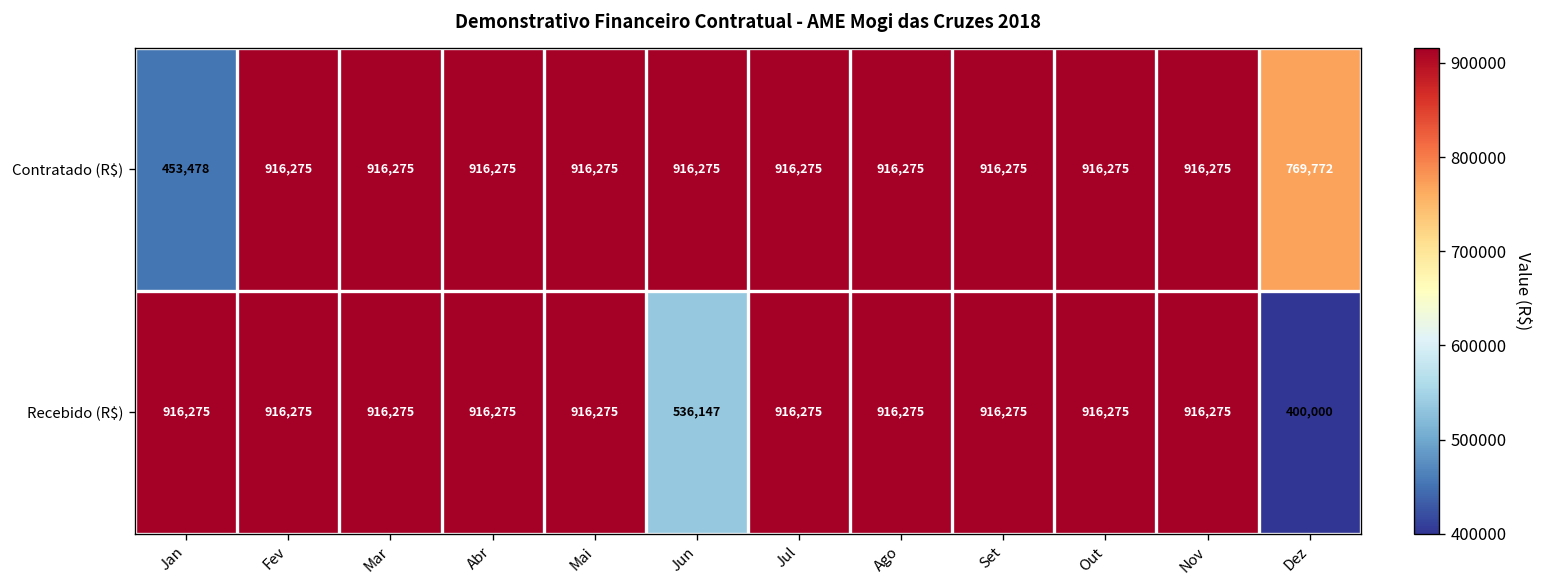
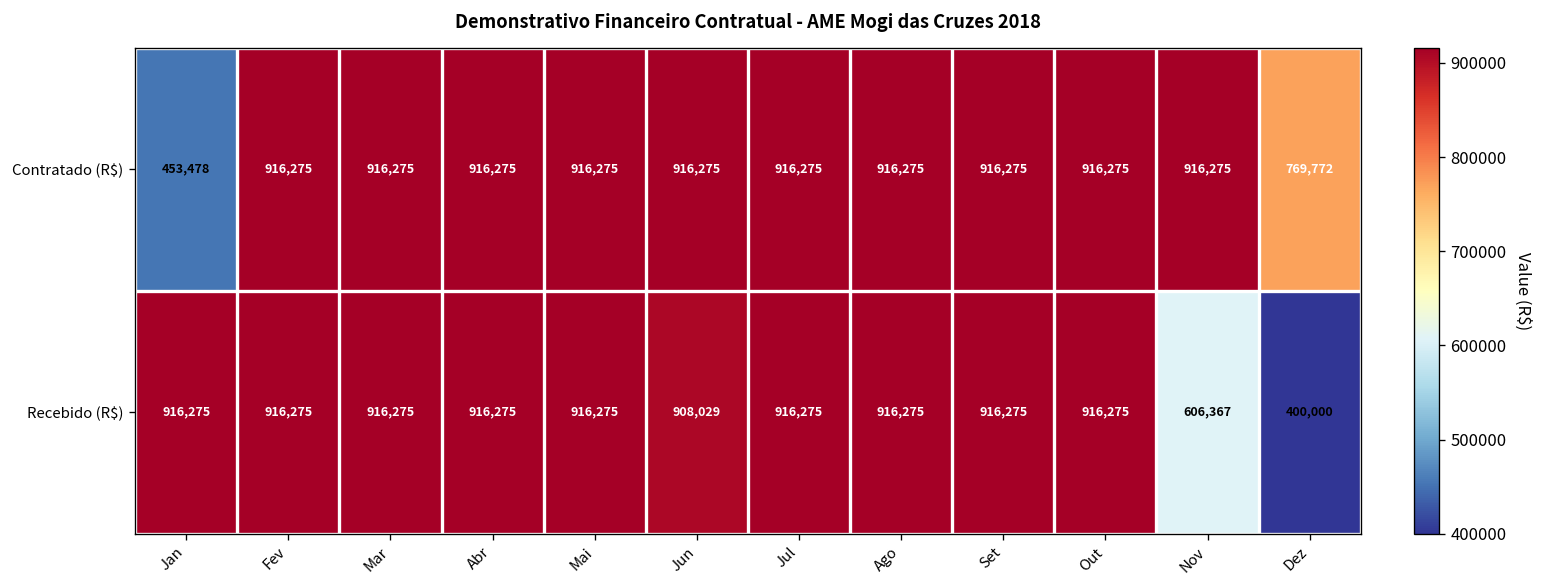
Recebido (R$), Jun: 536,147 -> 908,029
Recebido (R$), Nov: 916,275 -> 606,367
